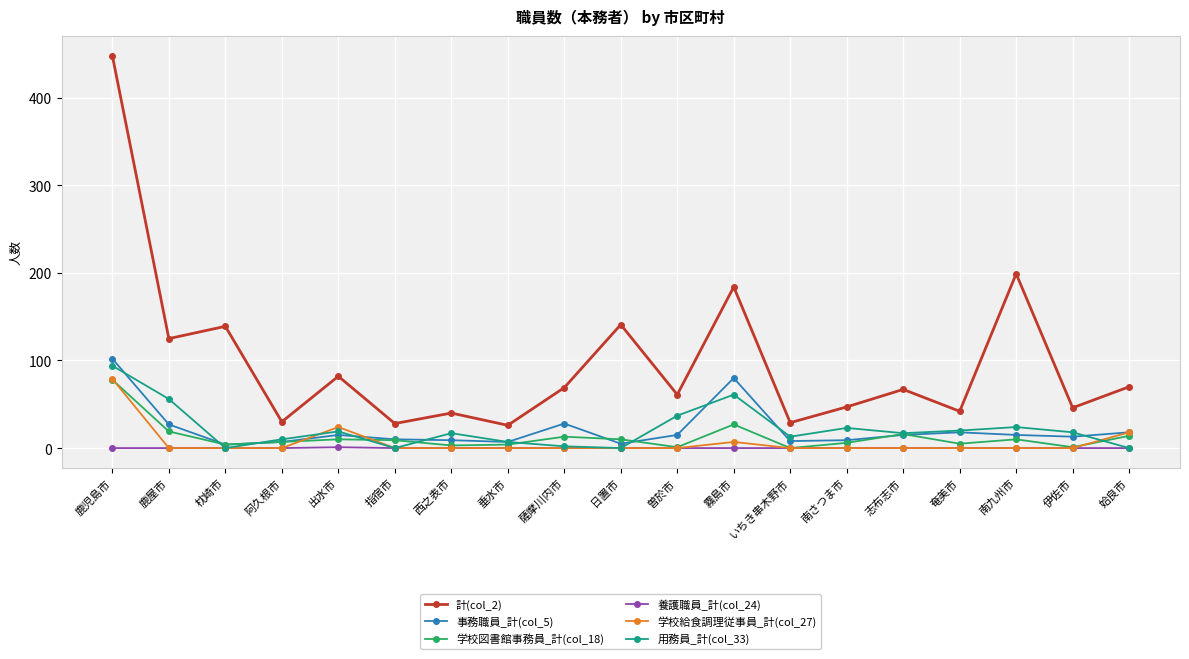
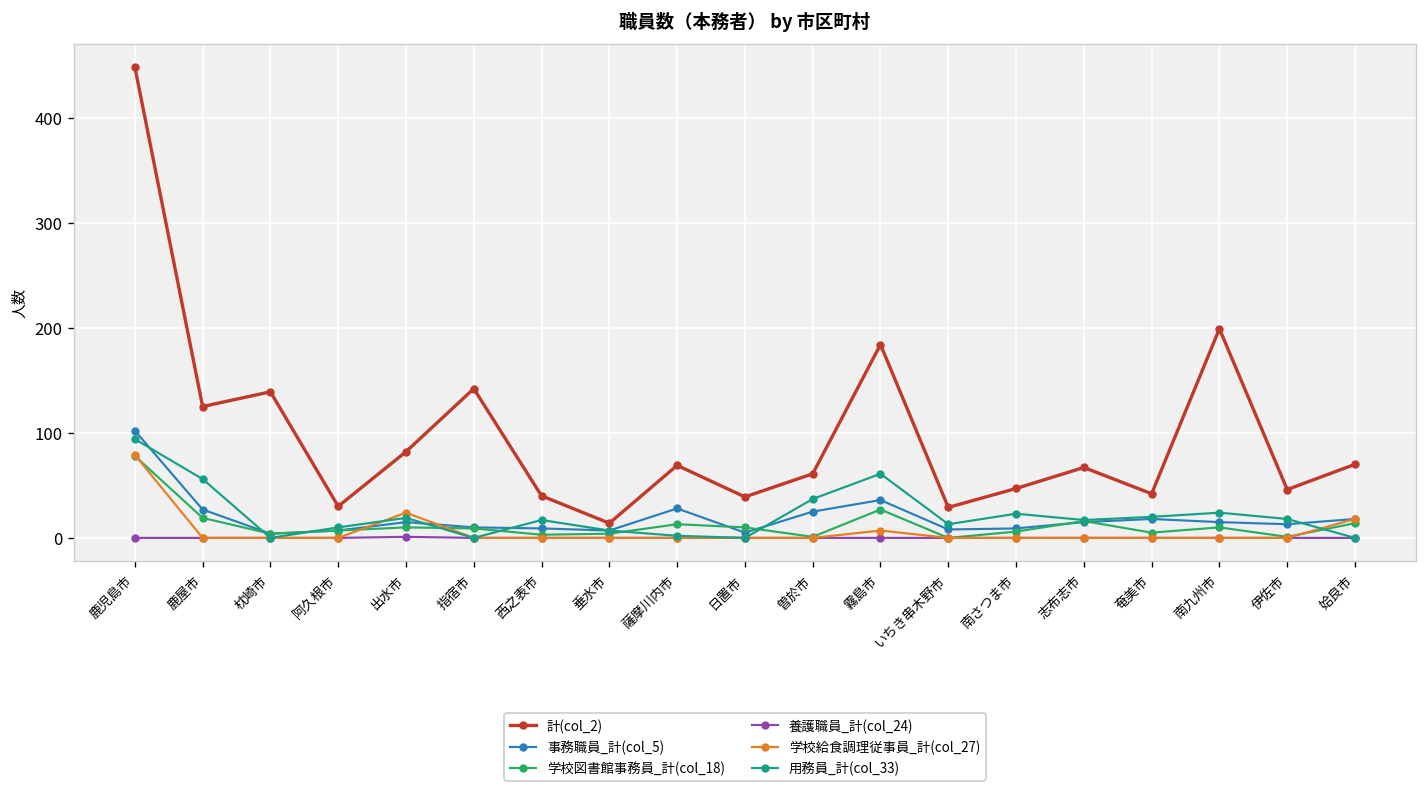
計(col_2), 指宿市: 30 -> 140
計(col_2), 垂水市: 30 -> 10
計(col_2), 日置市: 140 -> 40
事務職員_計(col_5), 曽於市: 20 -> 30
事務職員_計(col_5), 霧島市: 80 -> 40
